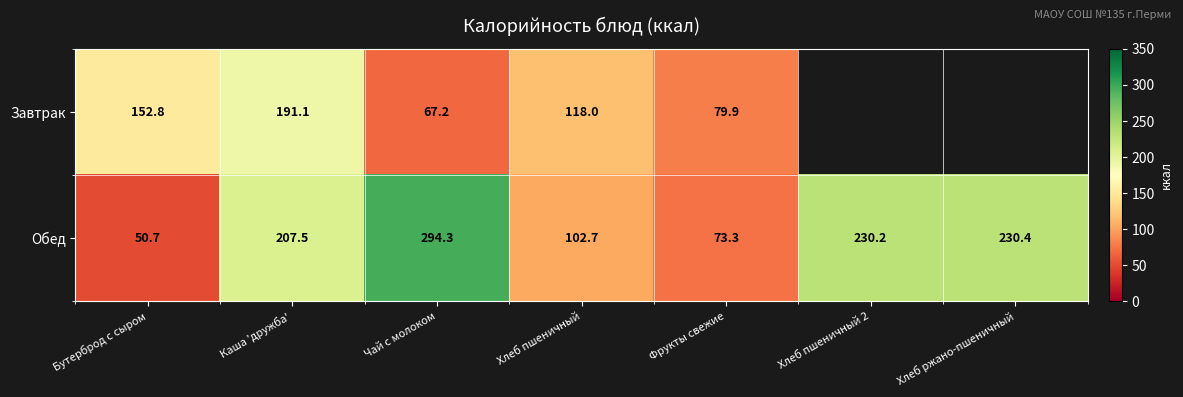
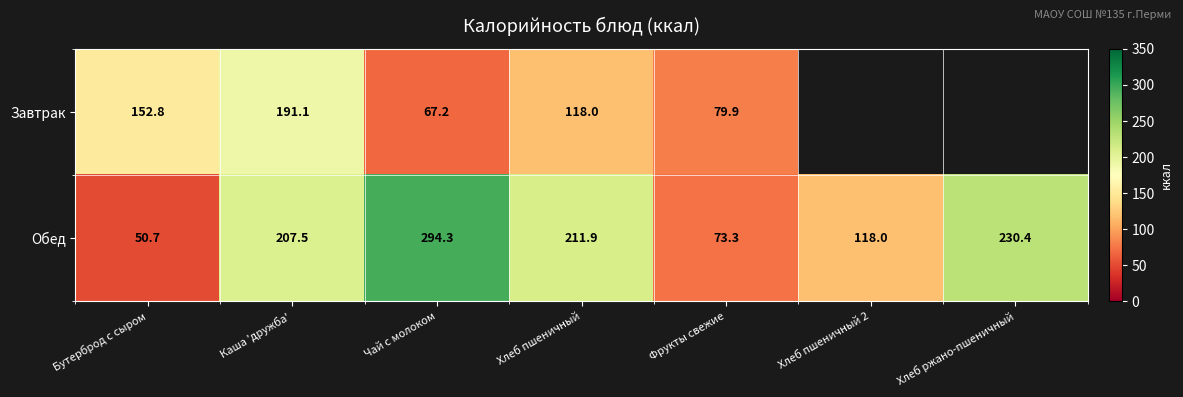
Обед, Хлеб пшеничный: 102.7 -> 211.9
Обед, Хлеб пшеничный 2: 230.2 -> 118.0
